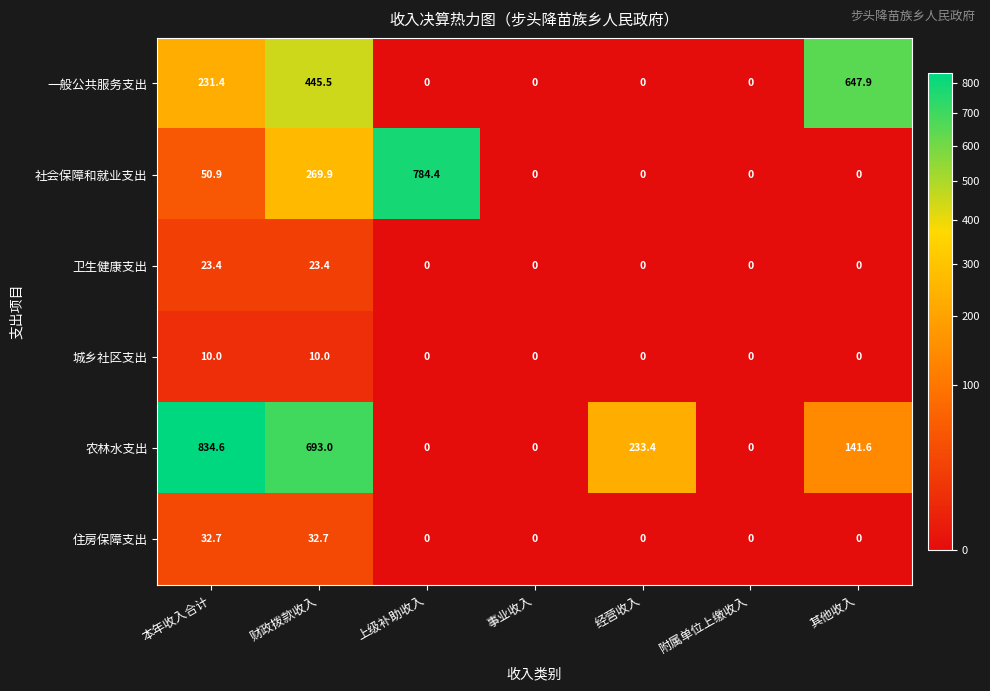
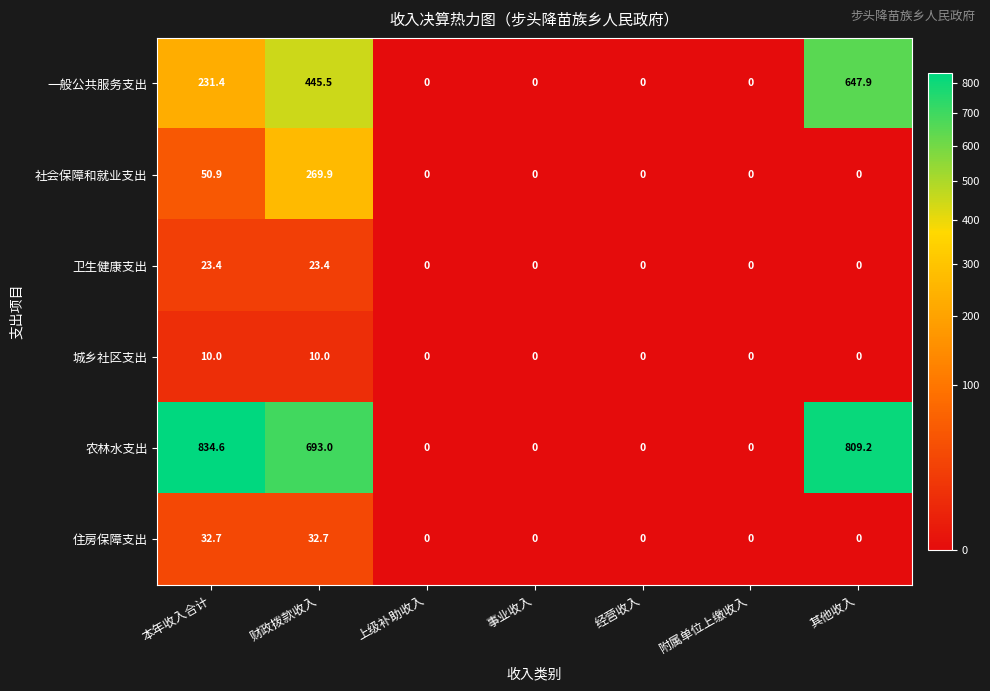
社会保障和就业支出, 上级补助收入: 784.4 -> 0
农林水支出, 经营收入: 233.4 -> 0
农林水支出, 其他收入: 141.6 -> 809.2
